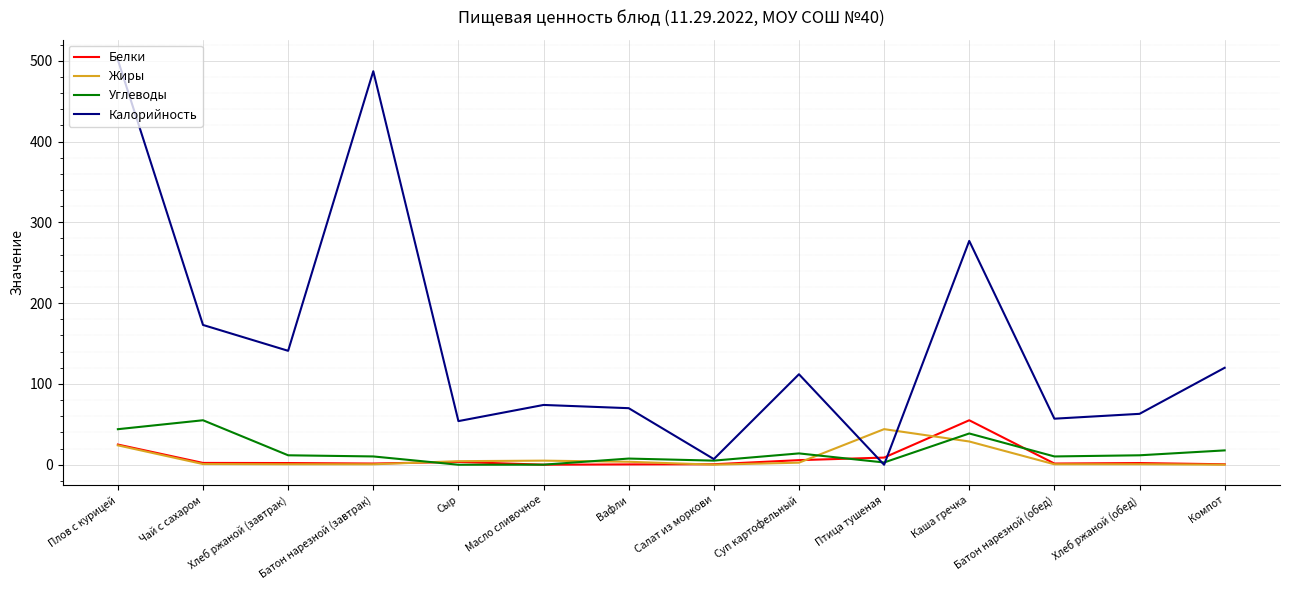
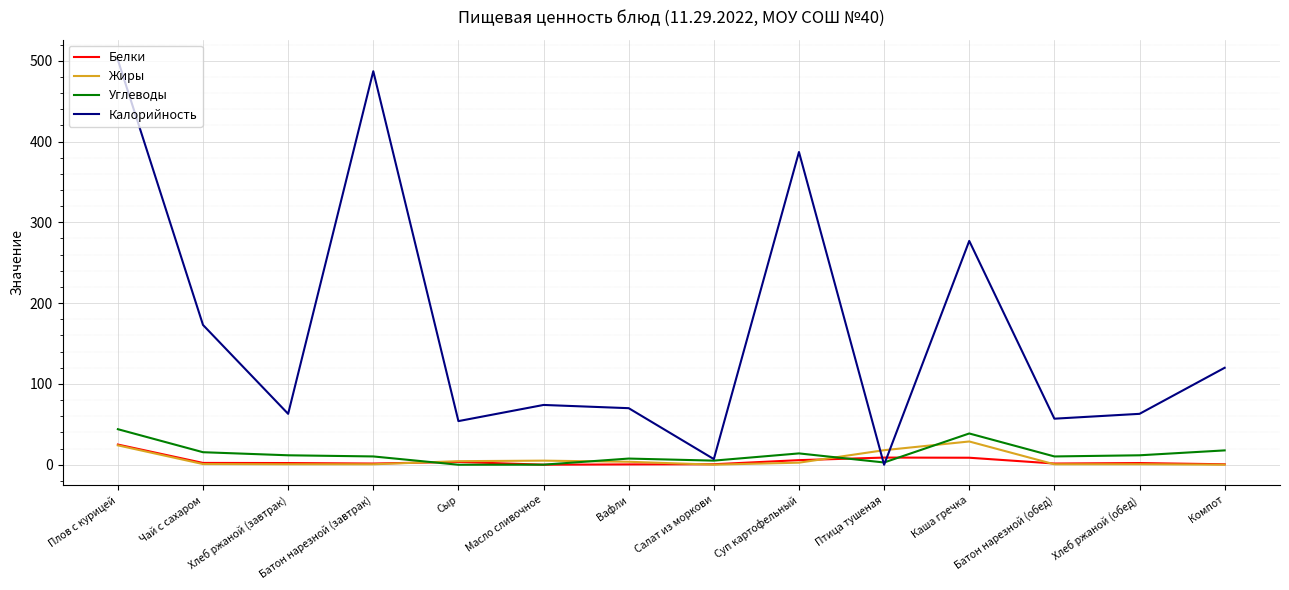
Углеводы, Чай с сахаром: 60 -> 20
Калорийность, Хлеб ржаной (завтрак): 140 -> 60
Калорийность, Суп картофельный: 110 -> 390
Жиры, Птица тушеная: 40 -> 20
Белки, Каша гречка: 60 -> 10
